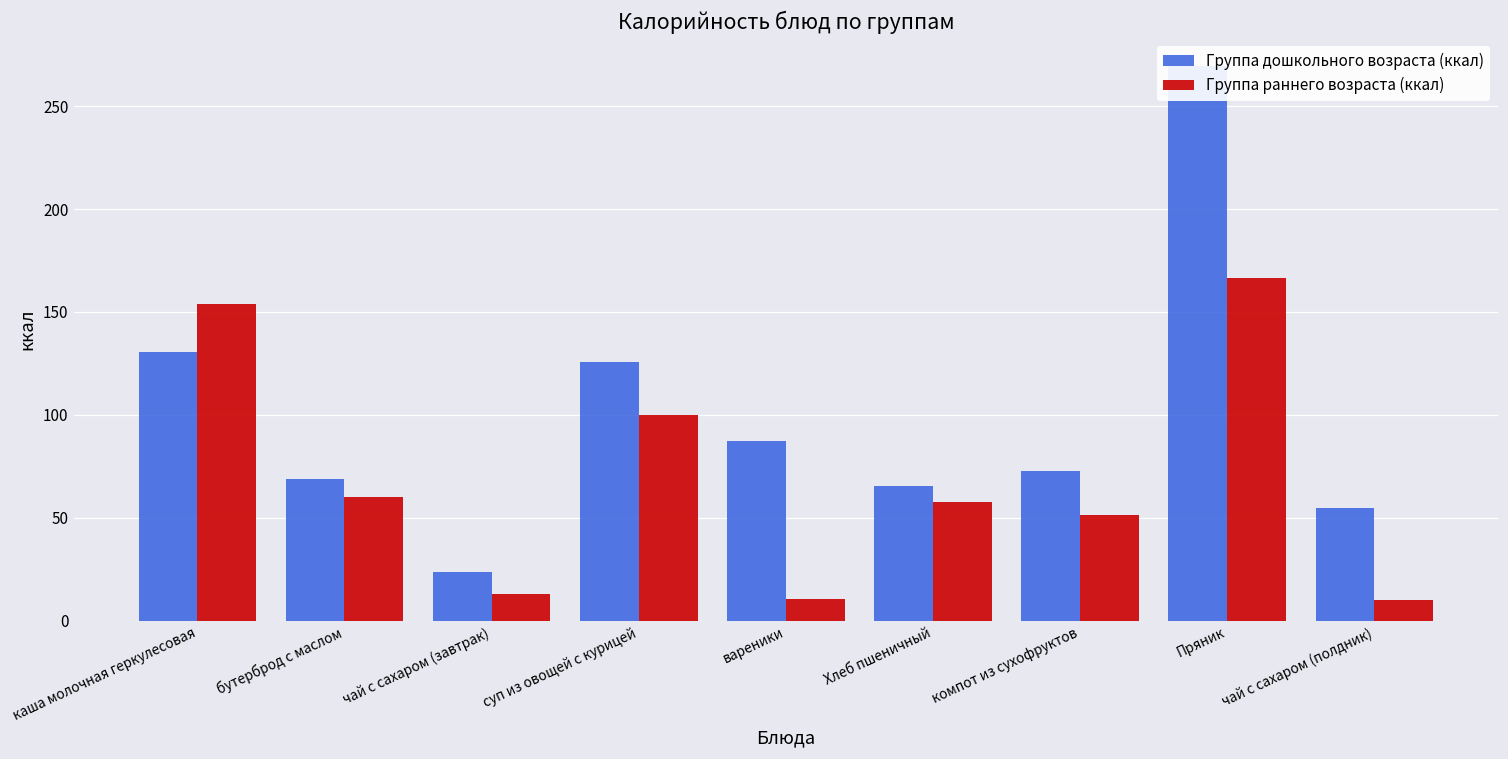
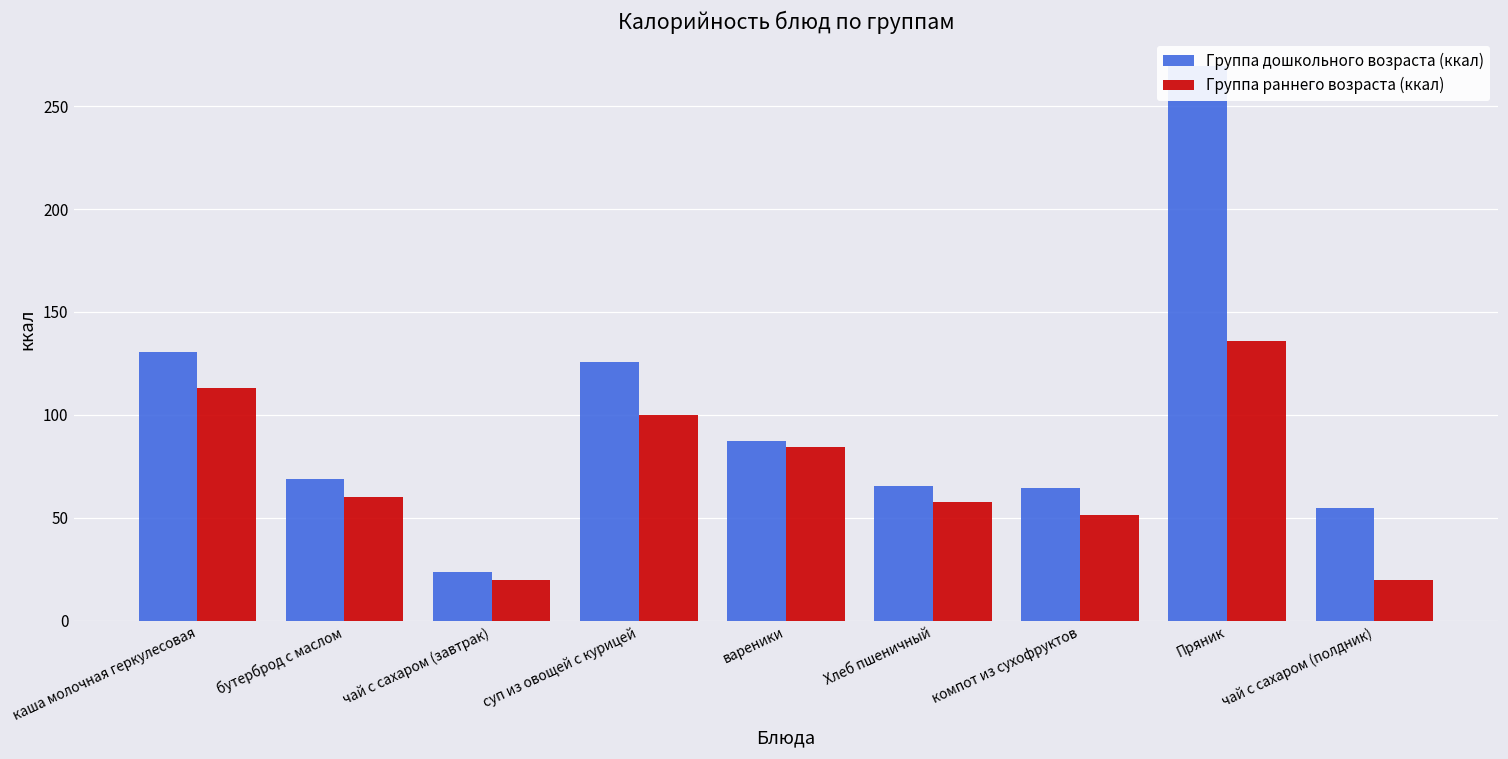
Группа раннего возраста (ккал), каша молочная геркулесовая: 154 -> 113
Группа раннего возраста (ккал), чай с сахаром (завтрак): 13 -> 20
Группа раннего возраста (ккал), вареники: 11 -> 84
Группа дошкольного возраста (ккал), компот из сухофруктов: 73 -> 65
Группа раннего возраста (ккал), Пряник: 166 -> 136
Группа раннего возраста (ккал), чай с сахаром (полдник): 10 -> 20
